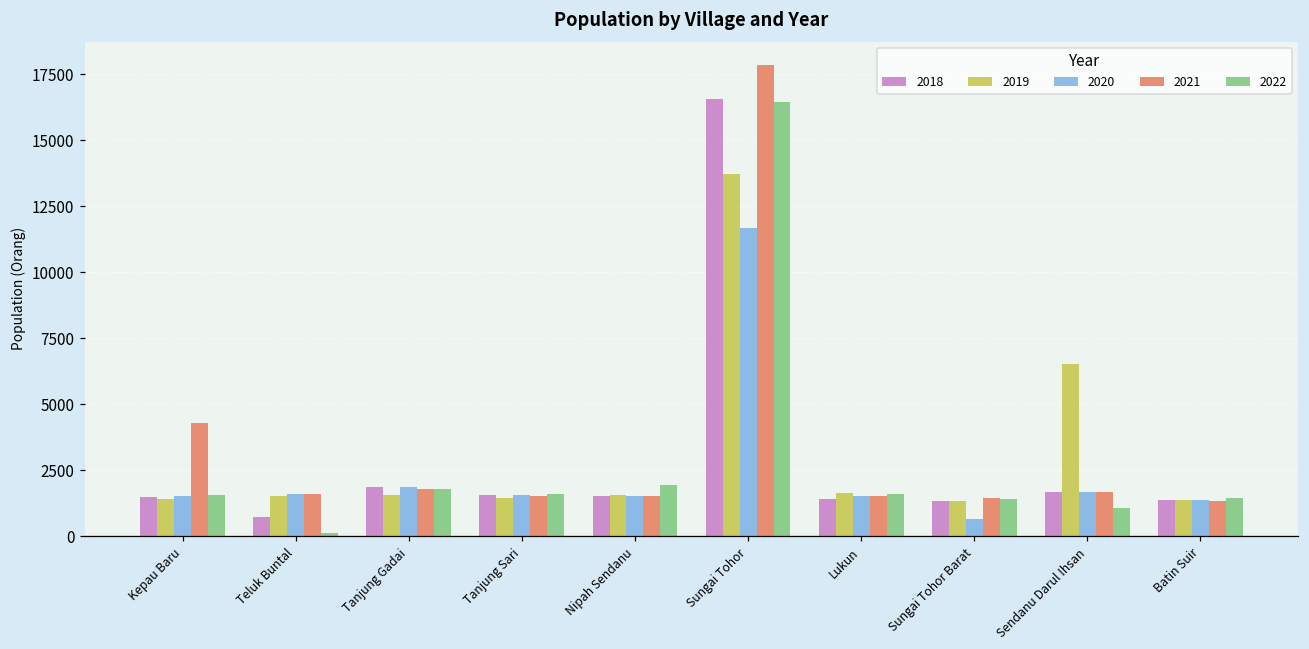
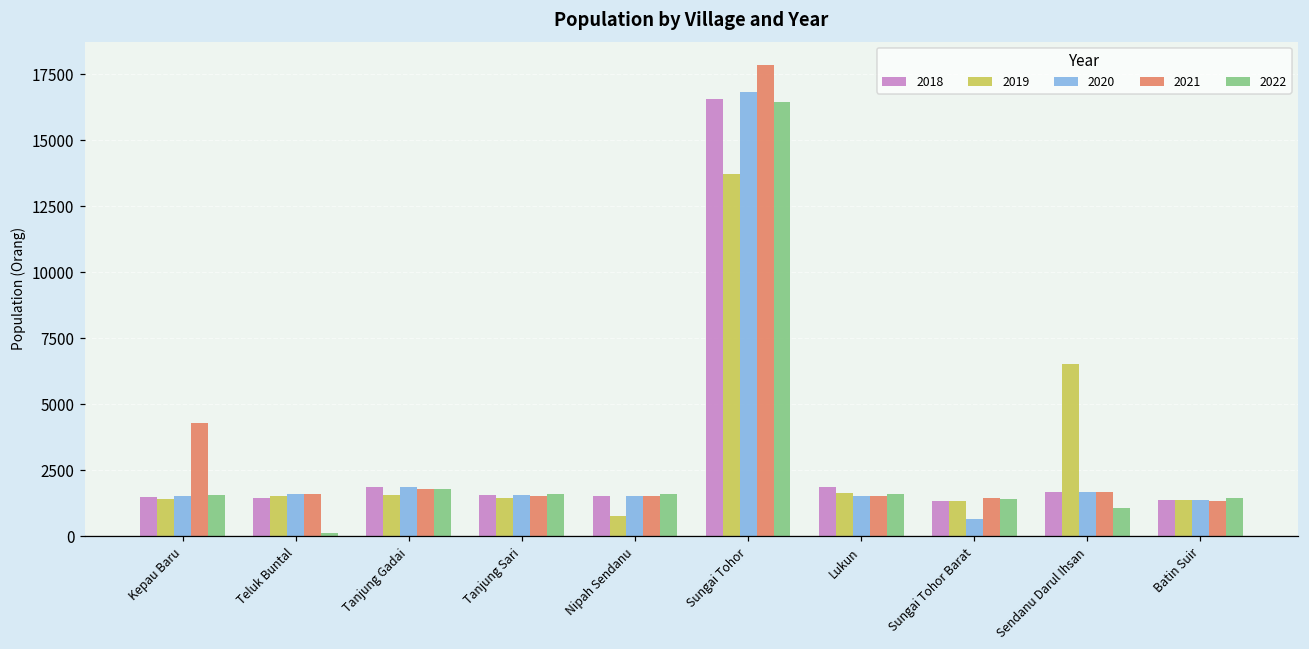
2018, Teluk Buntal: 700 -> 1400
2019, Nipah Sendanu: 1600 -> 700
2022, Nipah Sendanu: 1900 -> 1600
2020, Sungai Tohor: 11700 -> 16800
2018, Lukun: 1400 -> 1900
